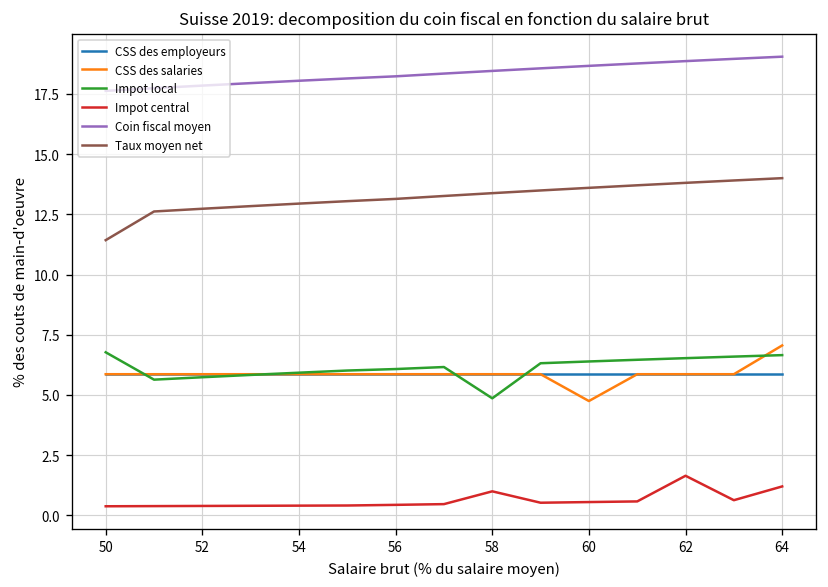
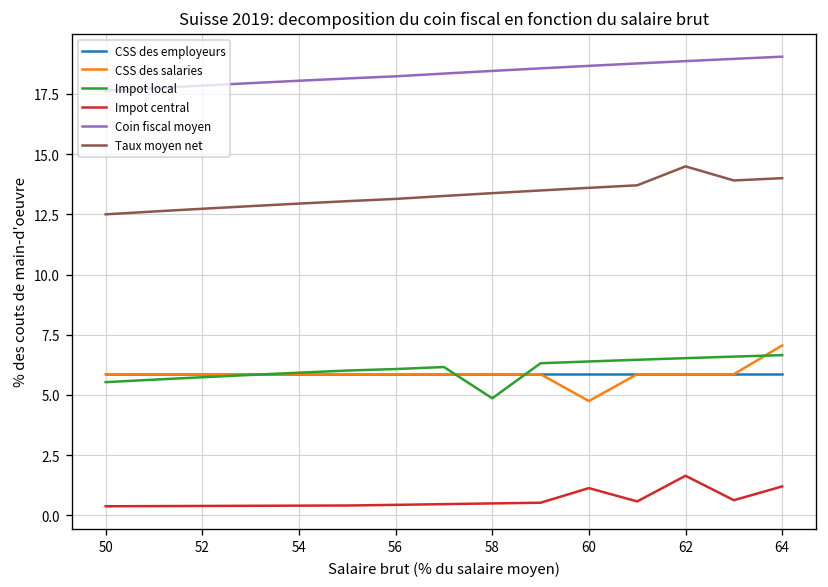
Impot local, 50: 6.8 -> 5.5
Taux moyen net, 50: 11.4 -> 12.5
Impot central, 58: 1.0 -> 0.5
Impot central, 60: 0.6 -> 1.1
Taux moyen net, 62: 13.8 -> 14.5
